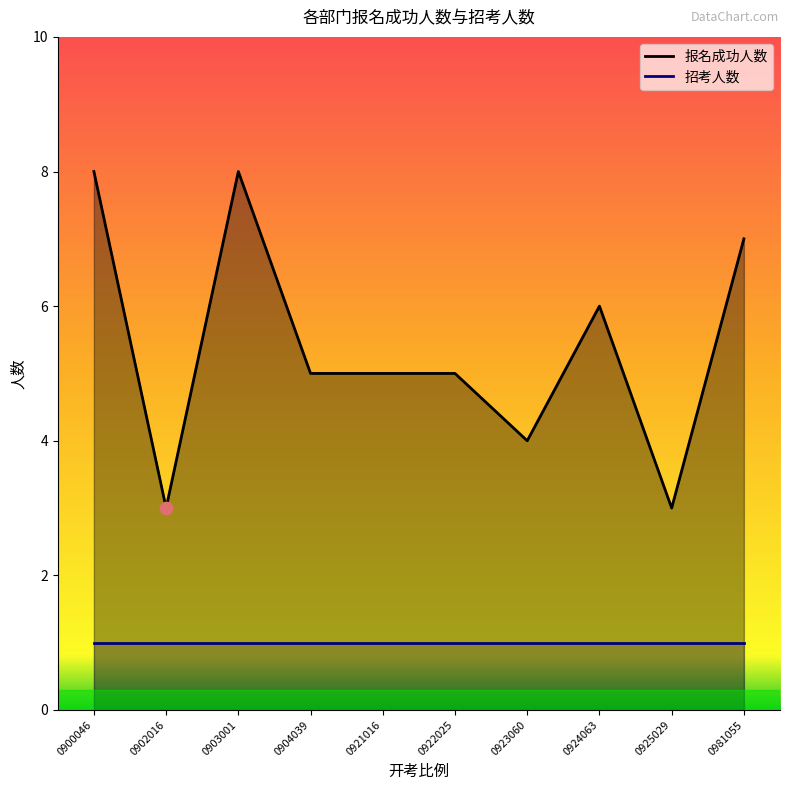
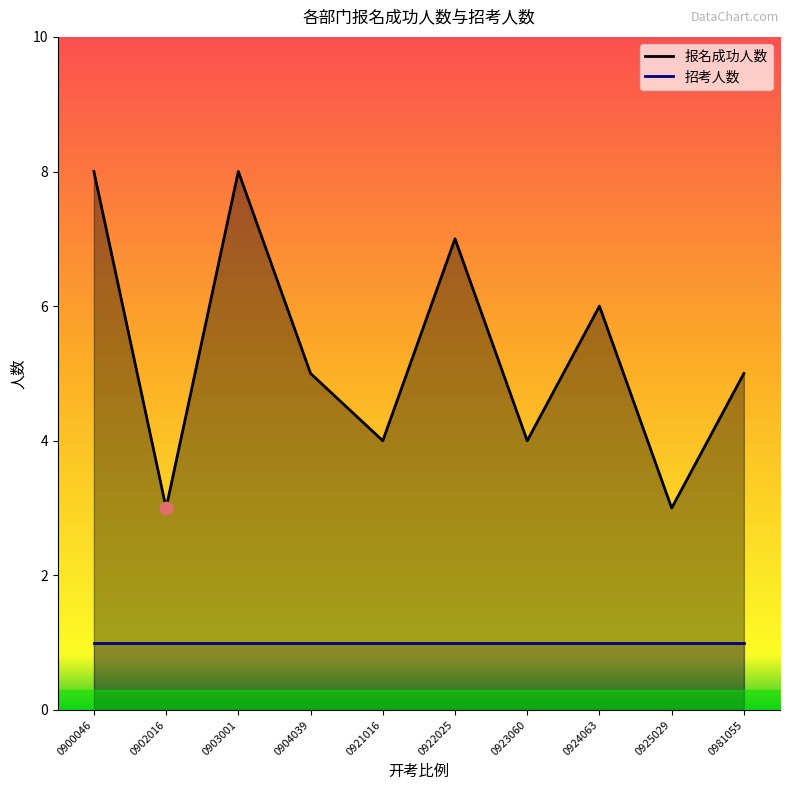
报名成功人数, 0921016: 5 -> 4
报名成功人数, 0922025: 5 -> 7
报名成功人数, 0981055: 7 -> 5
